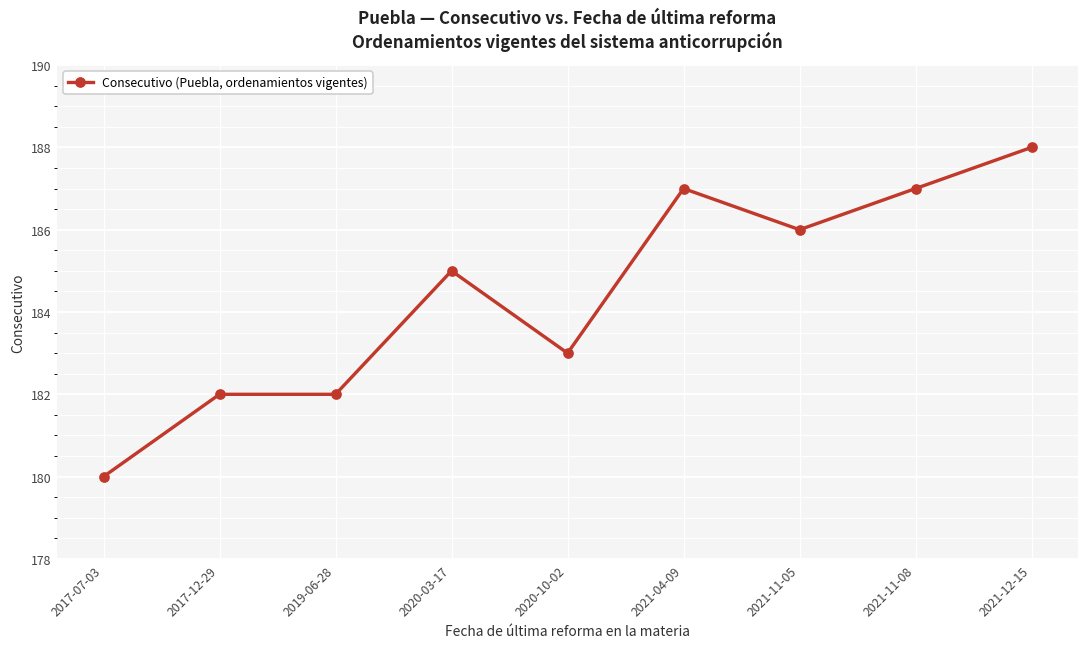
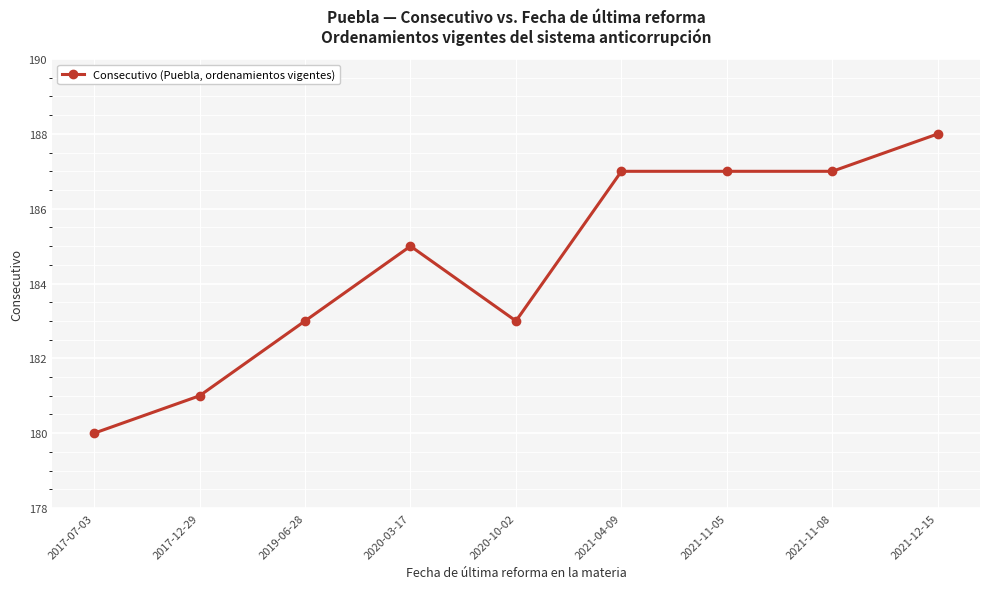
2017-12-29: 182 -> 181
2019-06-28: 182 -> 183
2021-11-05: 186 -> 187
